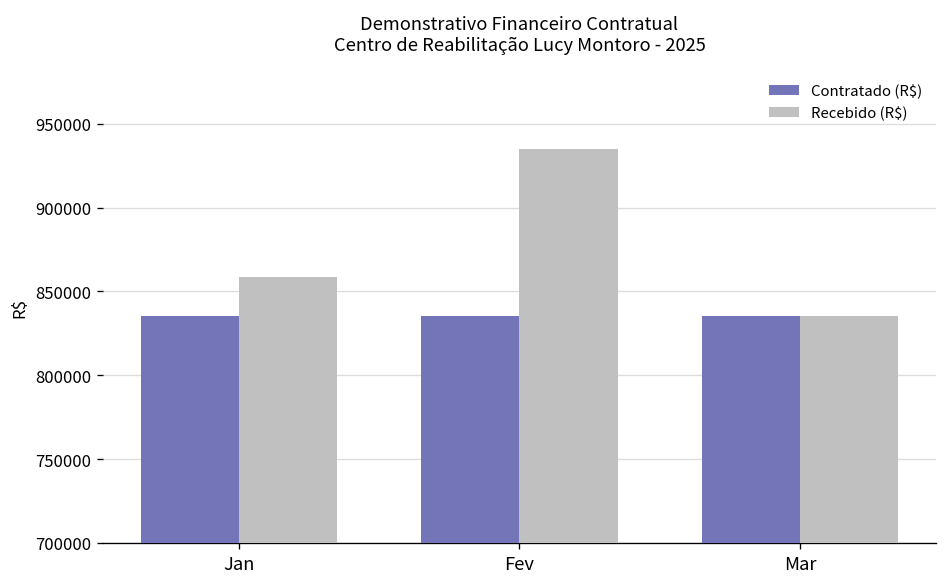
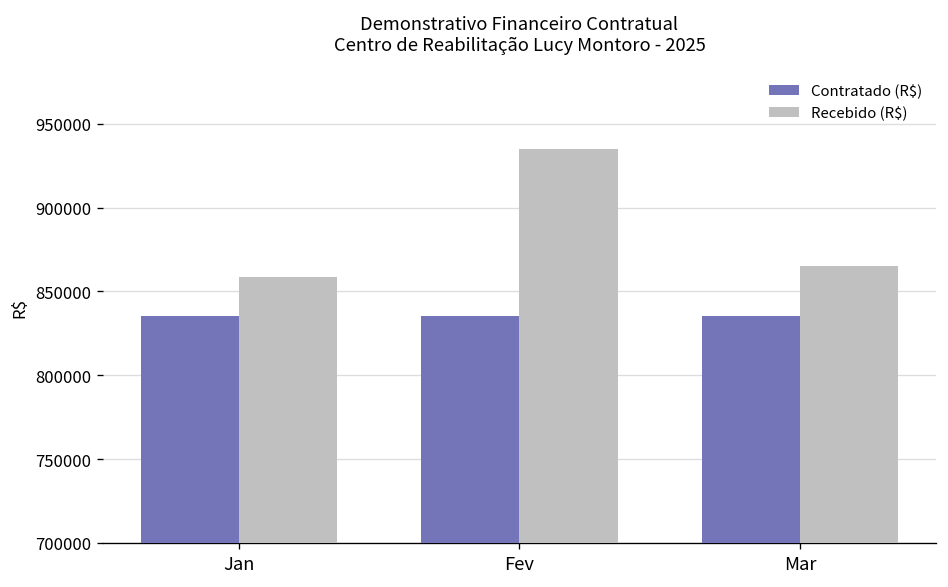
Recebido (R$), Mar: 835000 -> 865000
